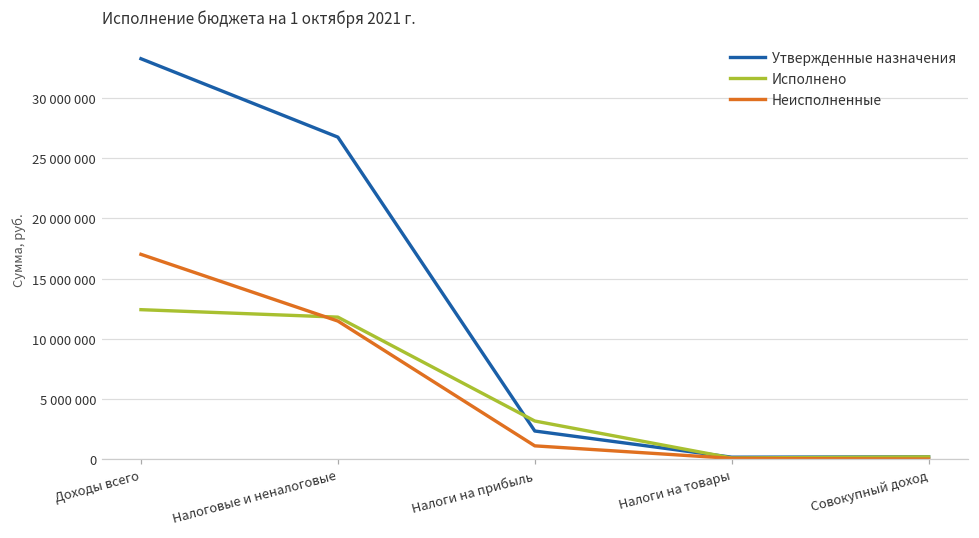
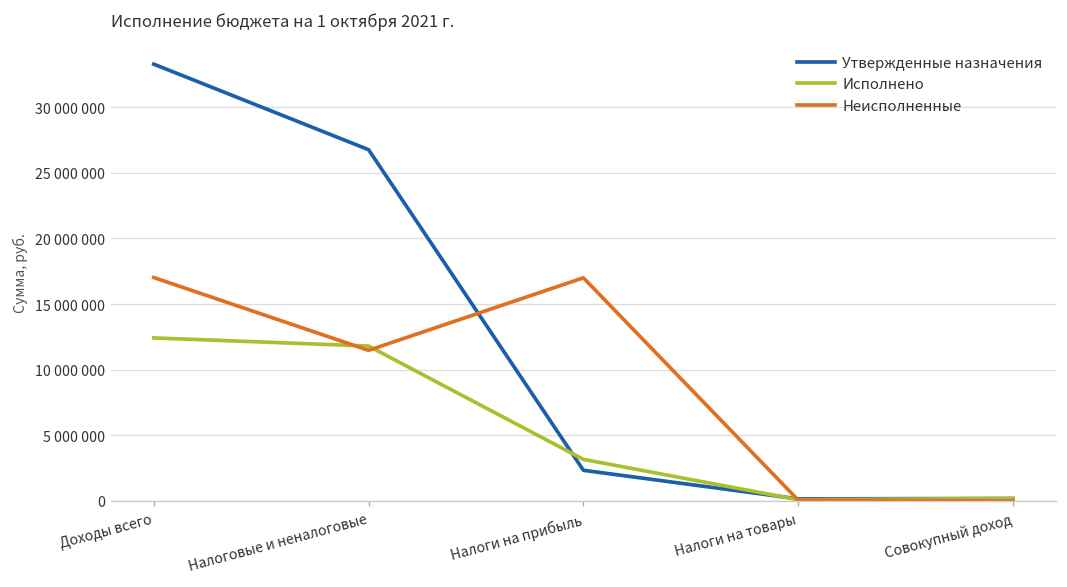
Неисполненные, Налоги на прибыль: 1100000 -> 17000000
